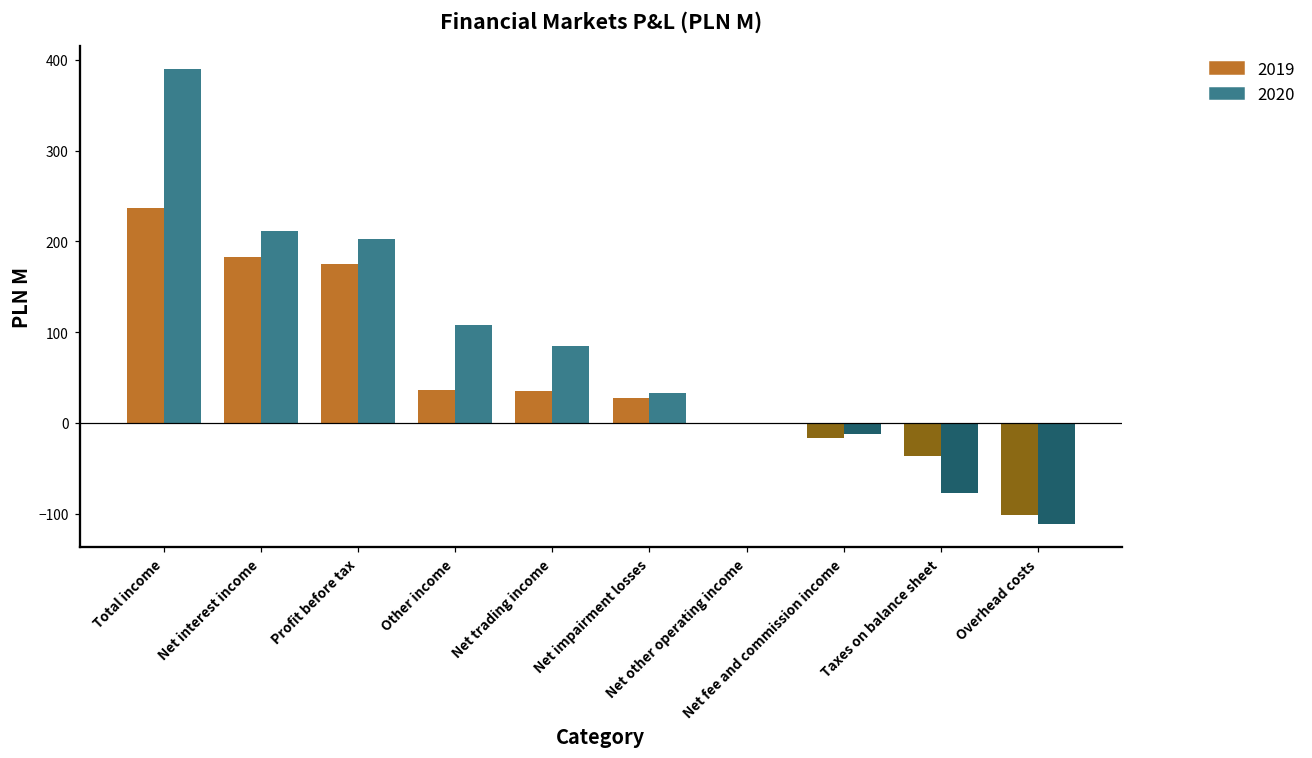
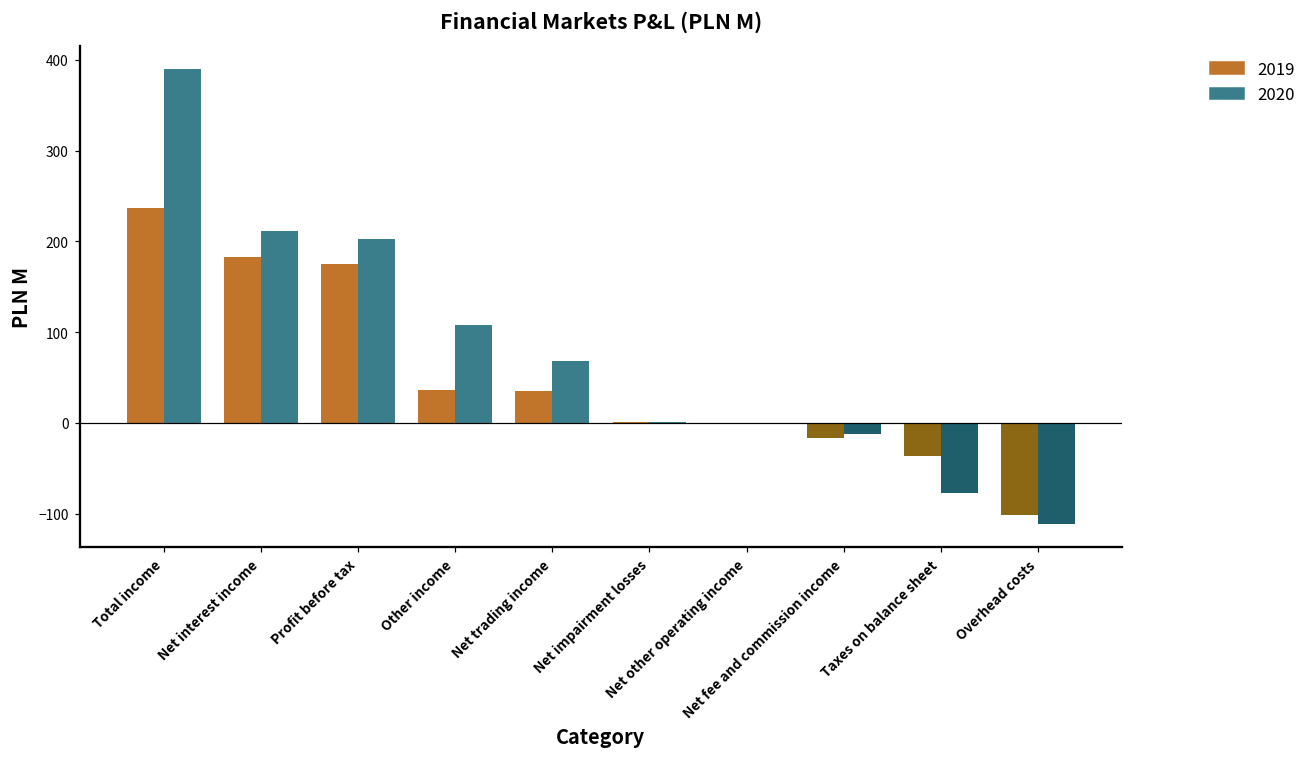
2020, Net trading income: 80 -> 70
2019, Net impairment losses: 30 -> 0
2020, Net impairment losses: 30 -> 0
